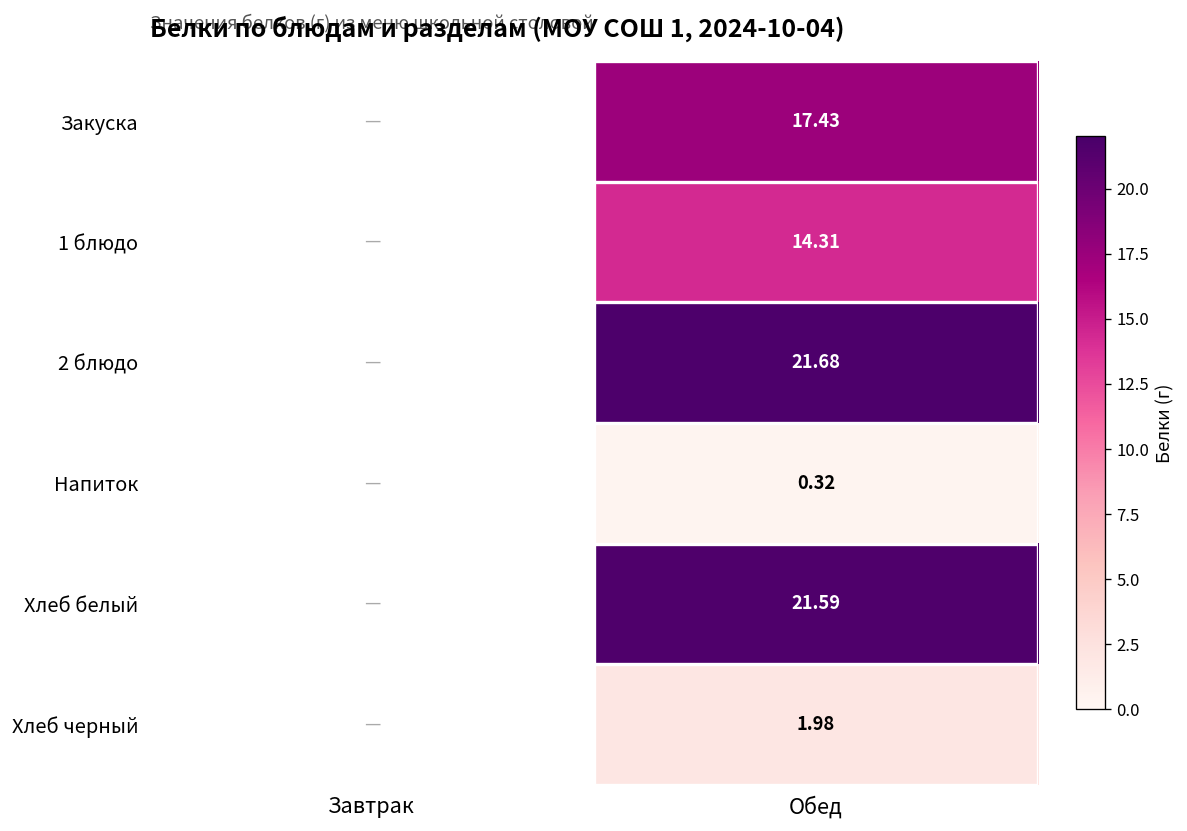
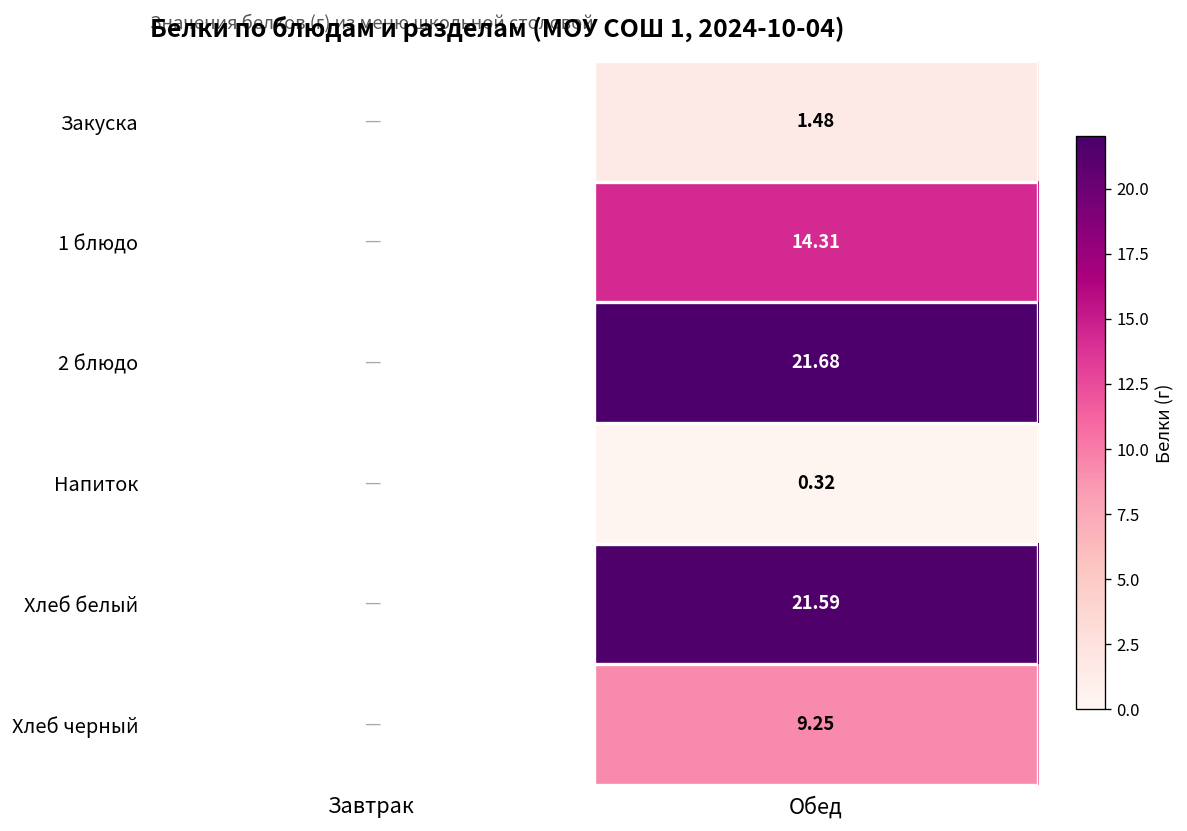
Закуска, Обед: 17.43 -> 1.48
Хлеб черный, Обед: 1.98 -> 9.25
